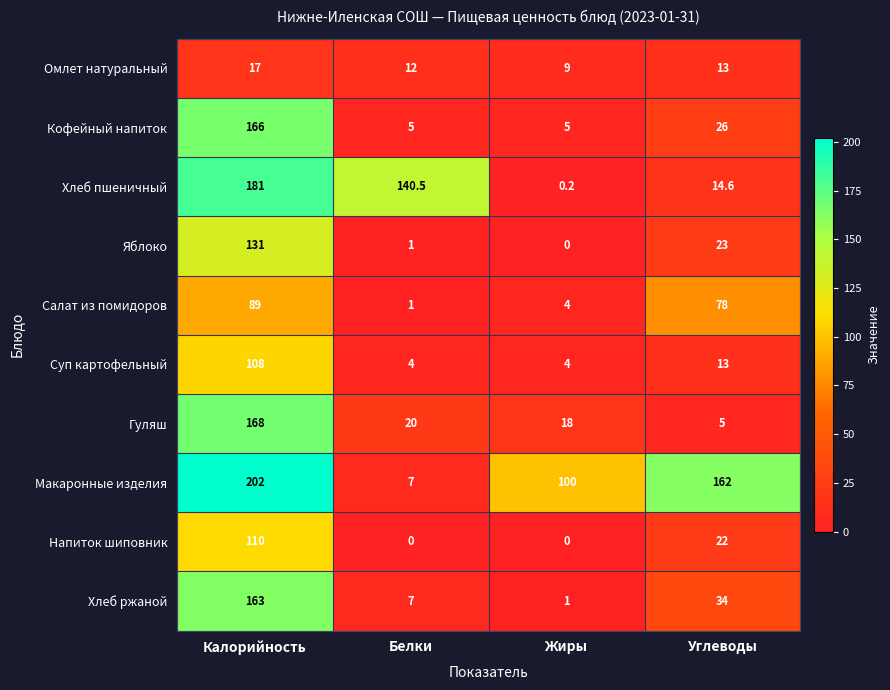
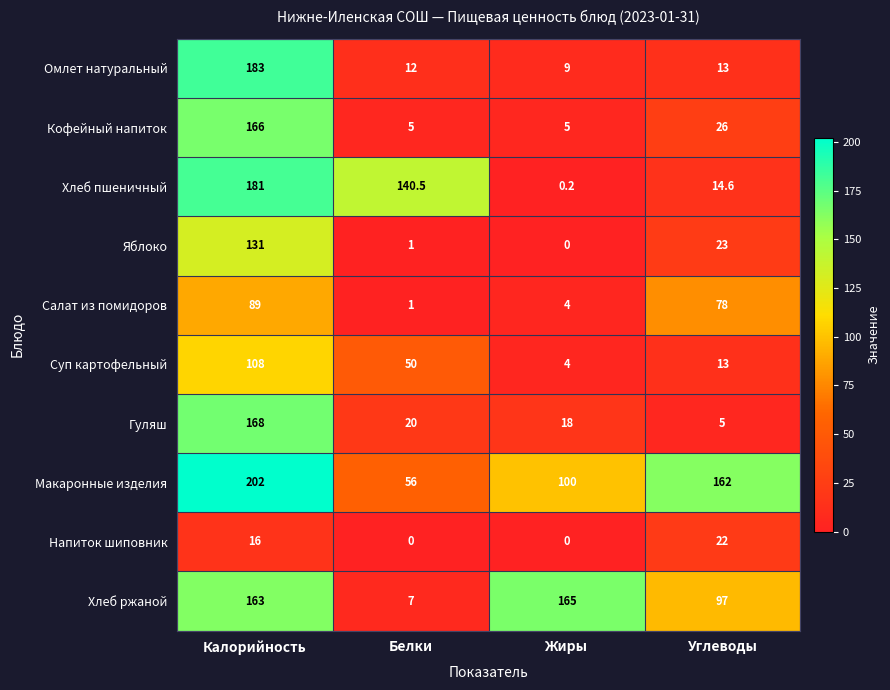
Омлет натуральный, Калорийность: 17 -> 183
Суп картофельный, Белки: 4 -> 50
Макаронные изделия, Белки: 7 -> 56
Напиток шиповник, Калорийность: 110 -> 16
Хлеб ржаной, Жиры: 1 -> 165
Хлеб ржаной, Углеводы: 34 -> 97
